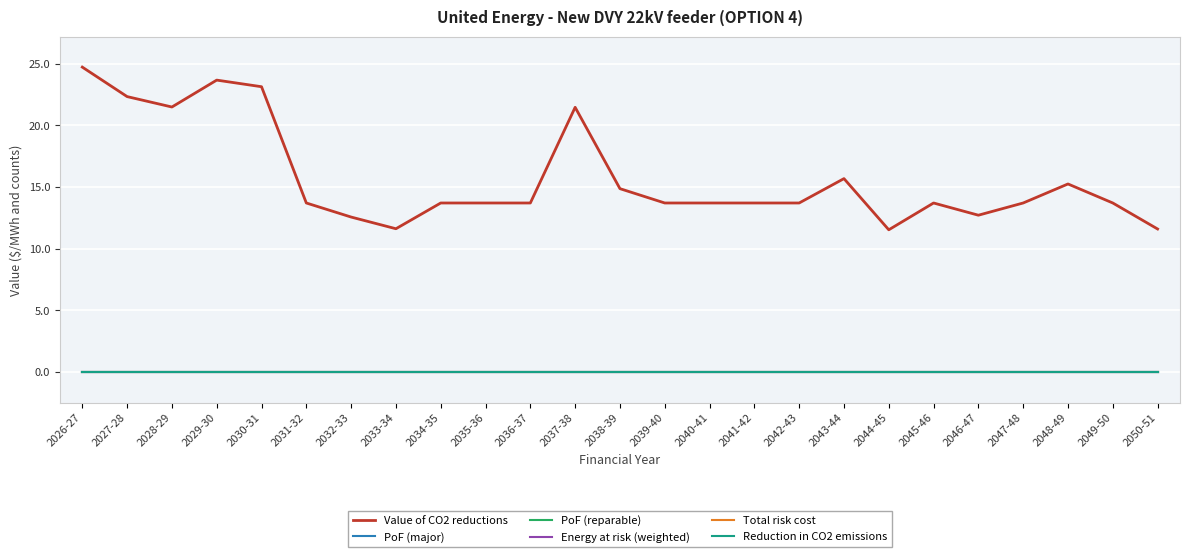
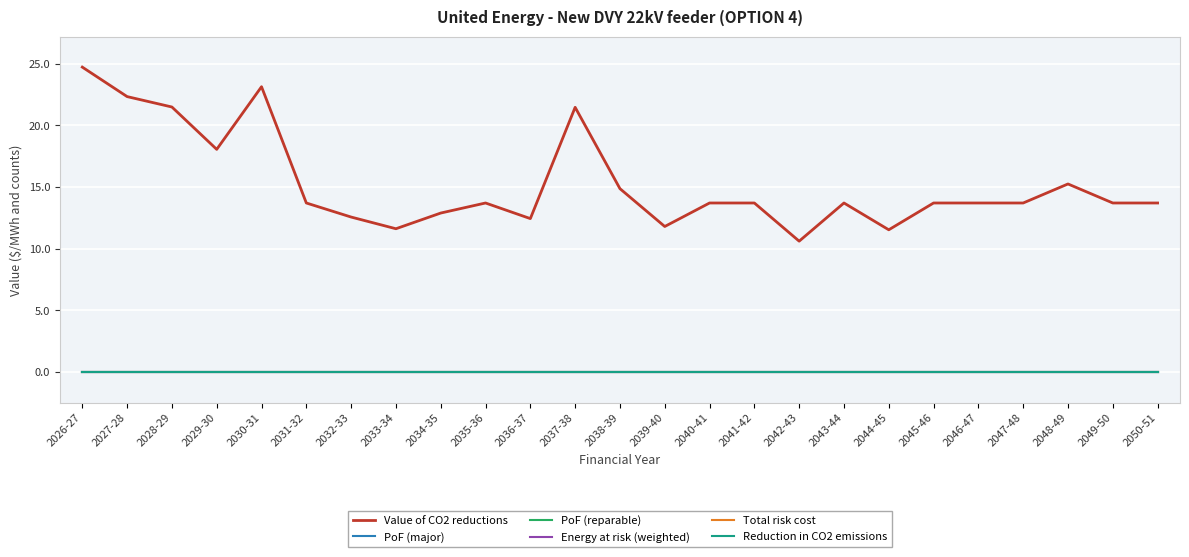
Value of CO2 reductions, 2029-30: 23.7 -> 18.1
Value of CO2 reductions, 2034-35: 13.7 -> 12.9
Value of CO2 reductions, 2036-37: 13.7 -> 12.4
Value of CO2 reductions, 2039-40: 13.7 -> 11.8
Value of CO2 reductions, 2042-43: 13.7 -> 10.6
Value of CO2 reductions, 2043-44: 15.7 -> 13.7
Value of CO2 reductions, 2046-47: 12.7 -> 13.7
Value of CO2 reductions, 2050-51: 11.6 -> 13.7
